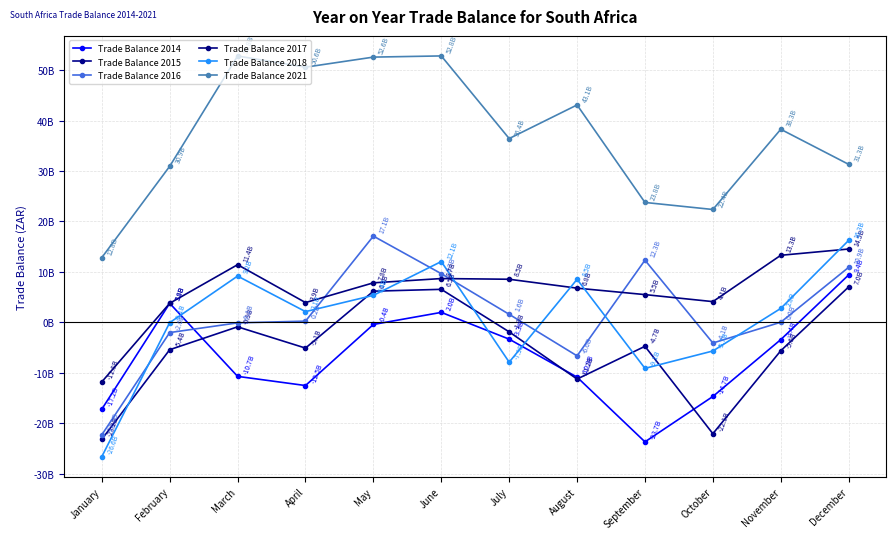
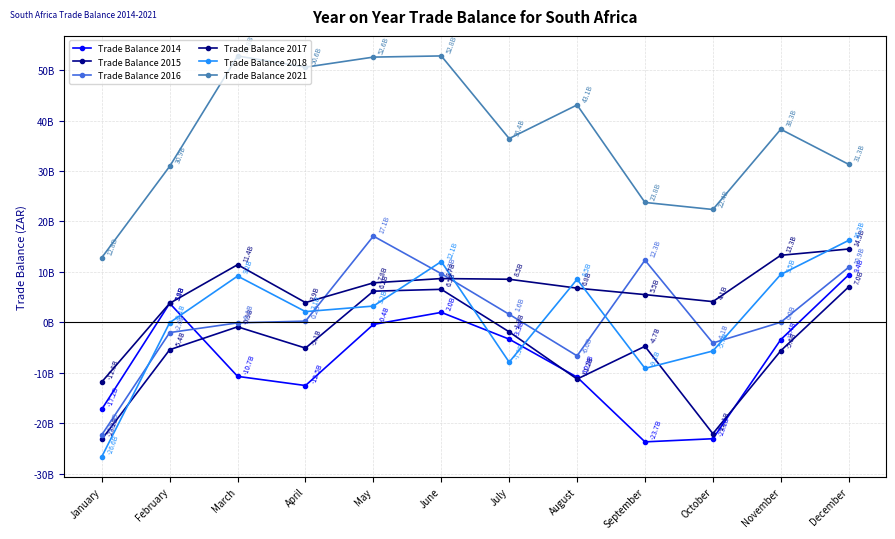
Trade Balance 2018, May: 5.4B -> 3.2B
Trade Balance 2014, October: -14.7B -> -23.1B
Trade Balance 2018, November: 2.8B -> 9.5B
